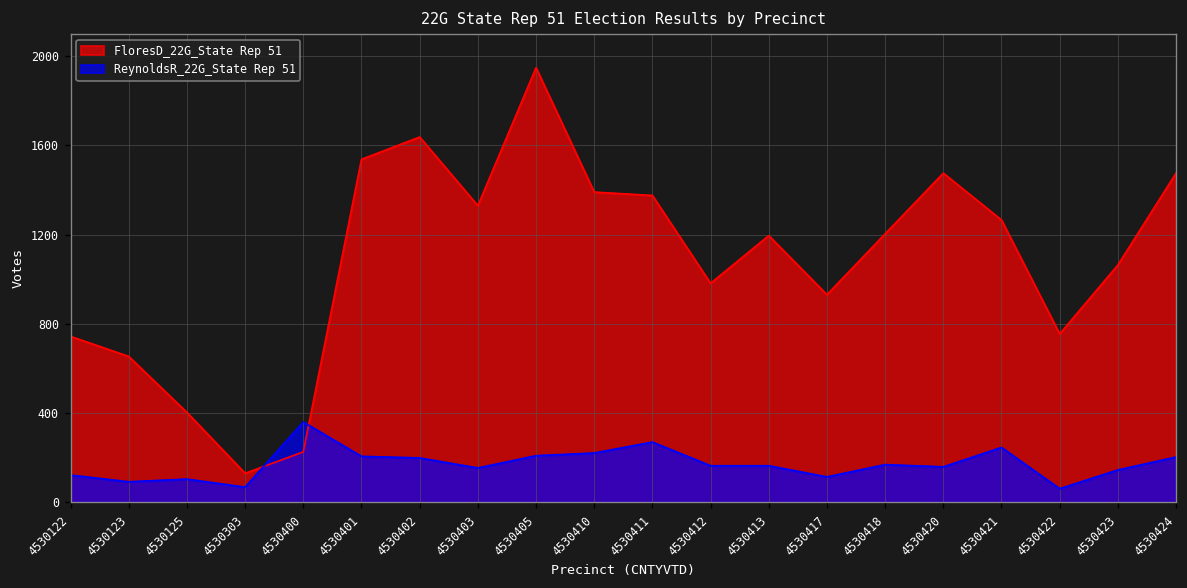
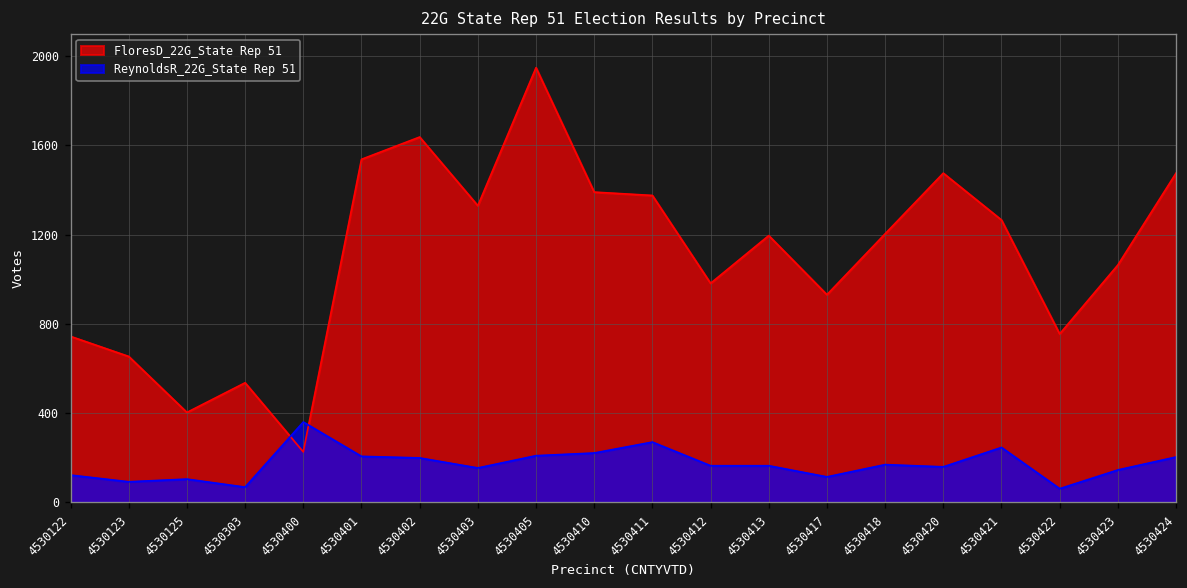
FloresD_22G_State Rep 51, 4530303: 130 -> 540
